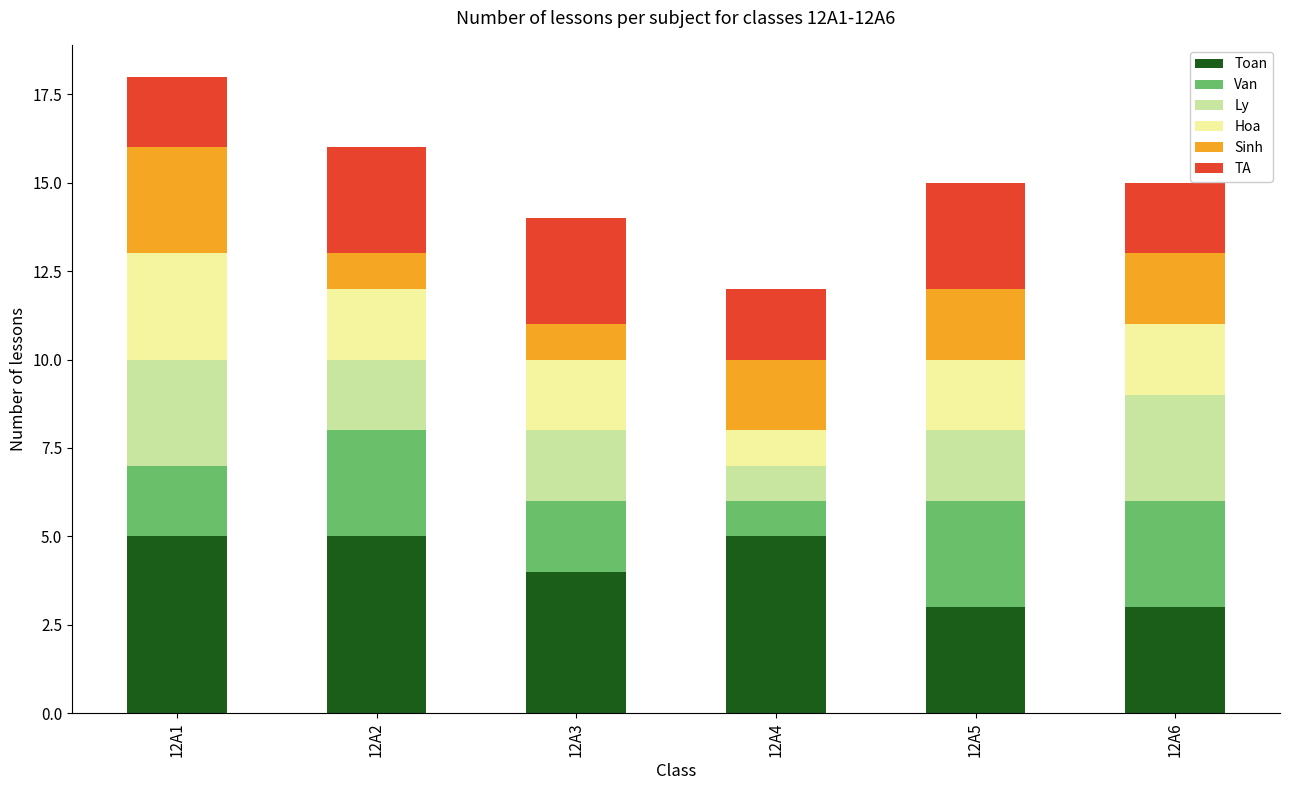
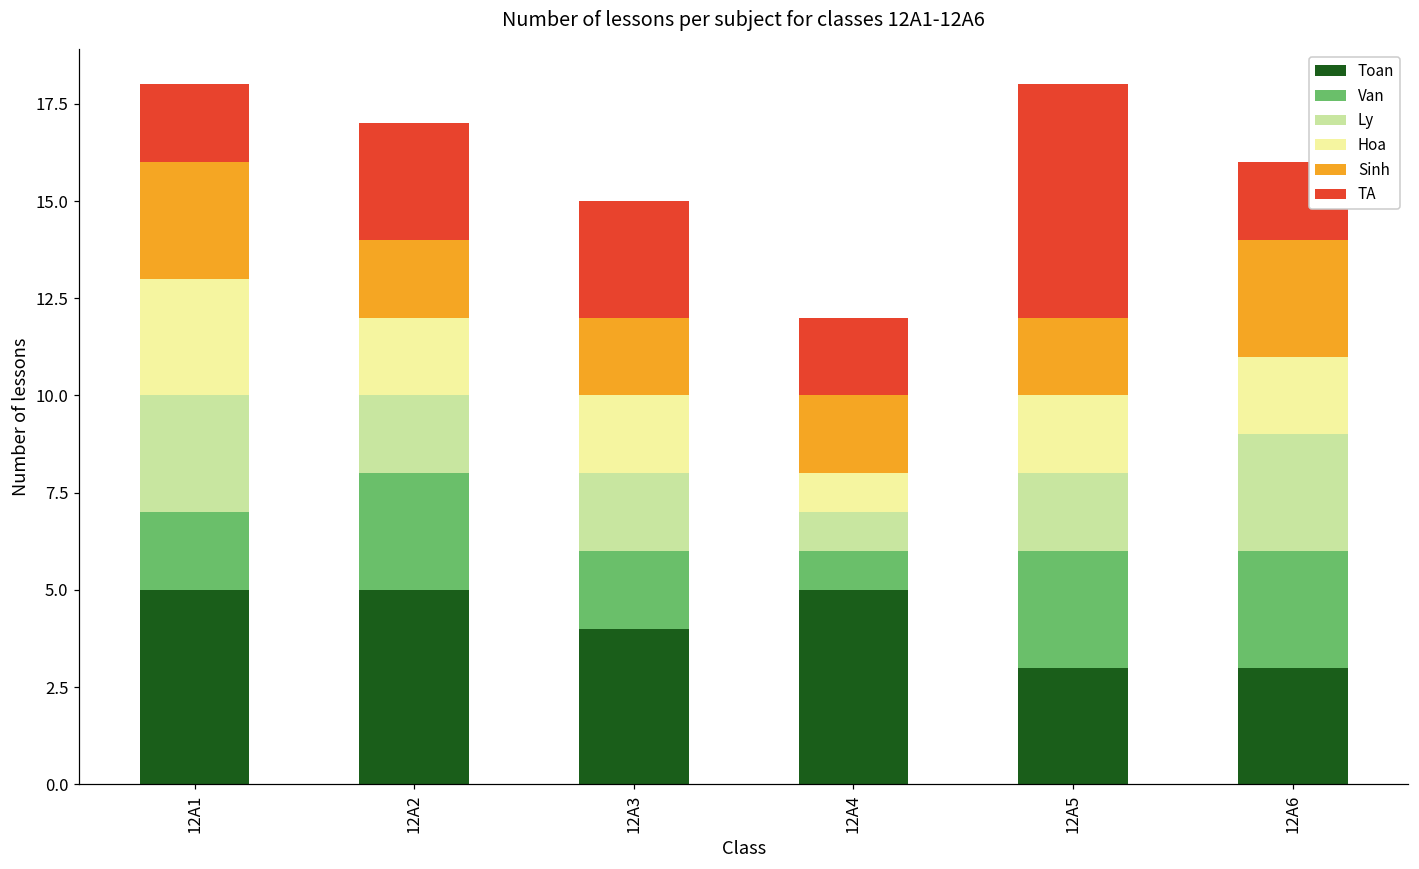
Sinh, 12A2: 1 -> 2
Sinh, 12A3: 1 -> 2
TA, 12A5: 3 -> 6
Sinh, 12A6: 2 -> 3
